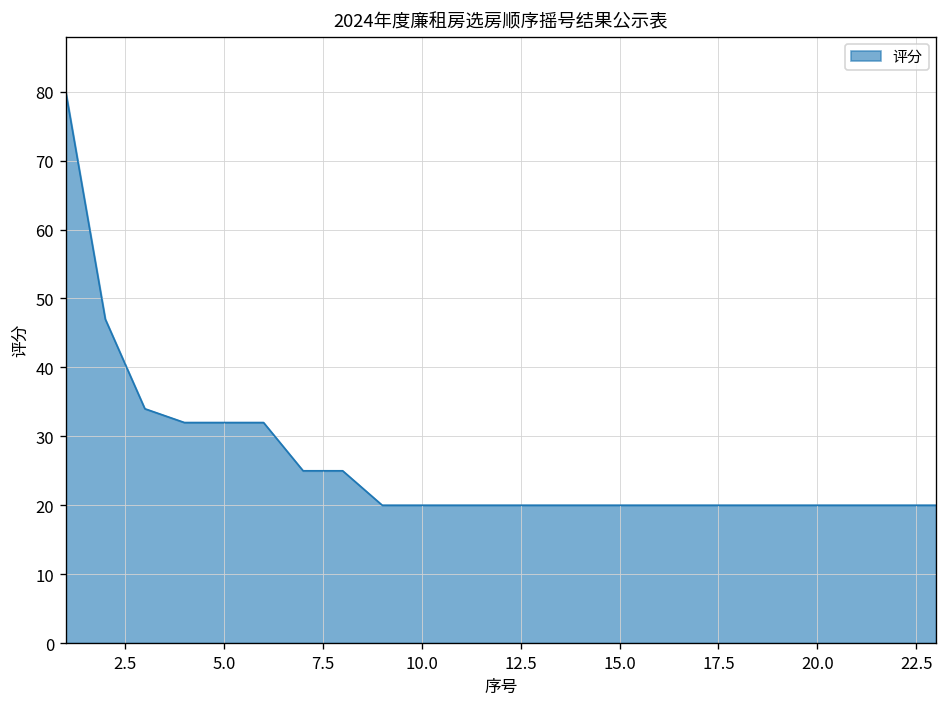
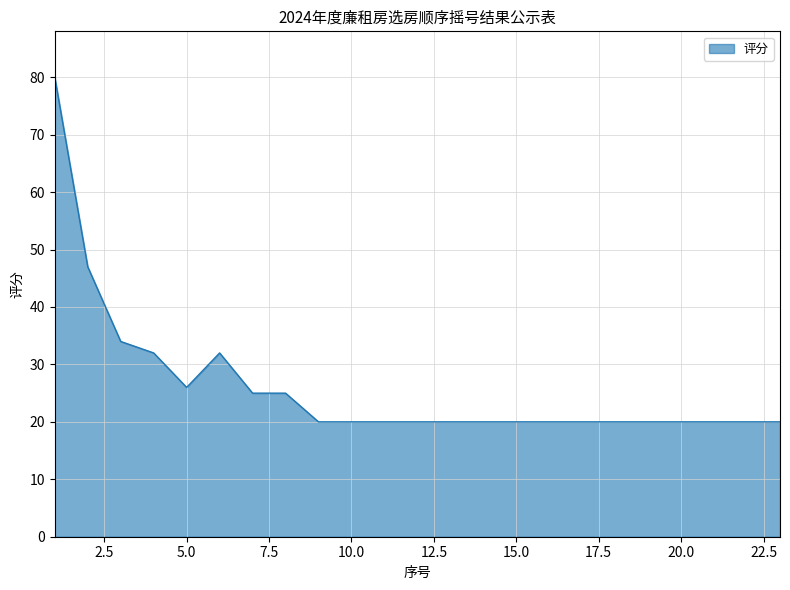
5.0: 32 -> 26
